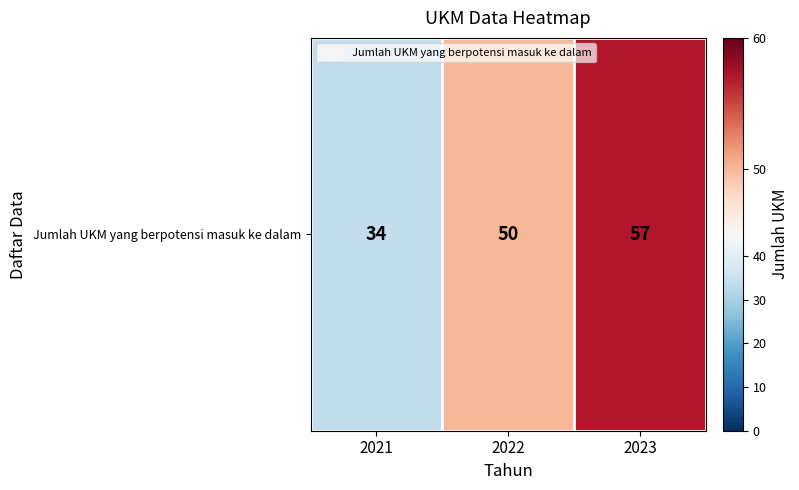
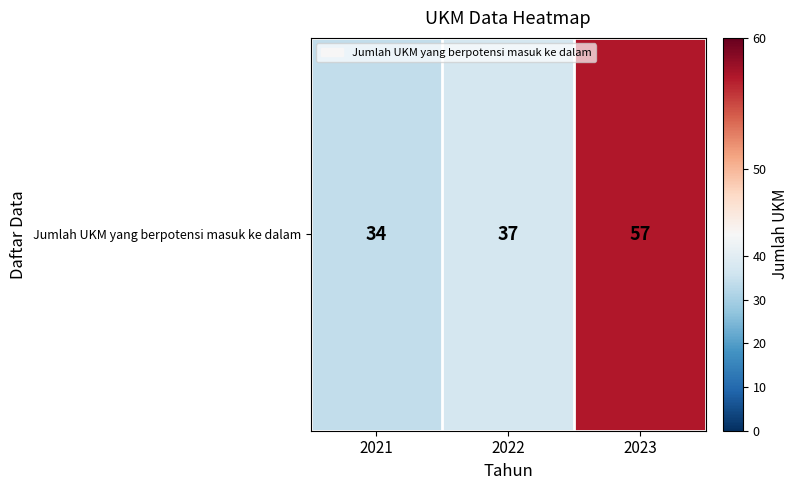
Jumlah UKM yang berpotensi masuk ke dalam, 2022: 50 -> 37
